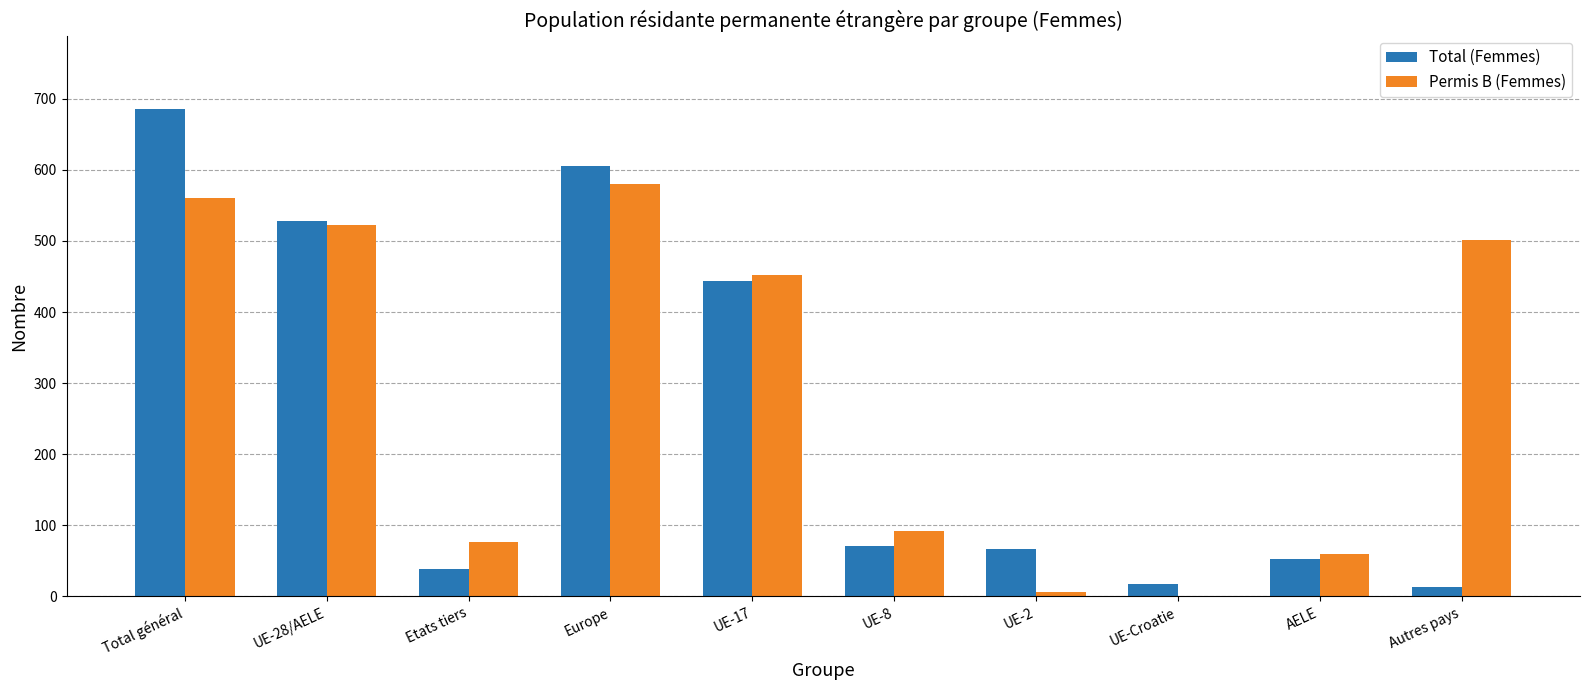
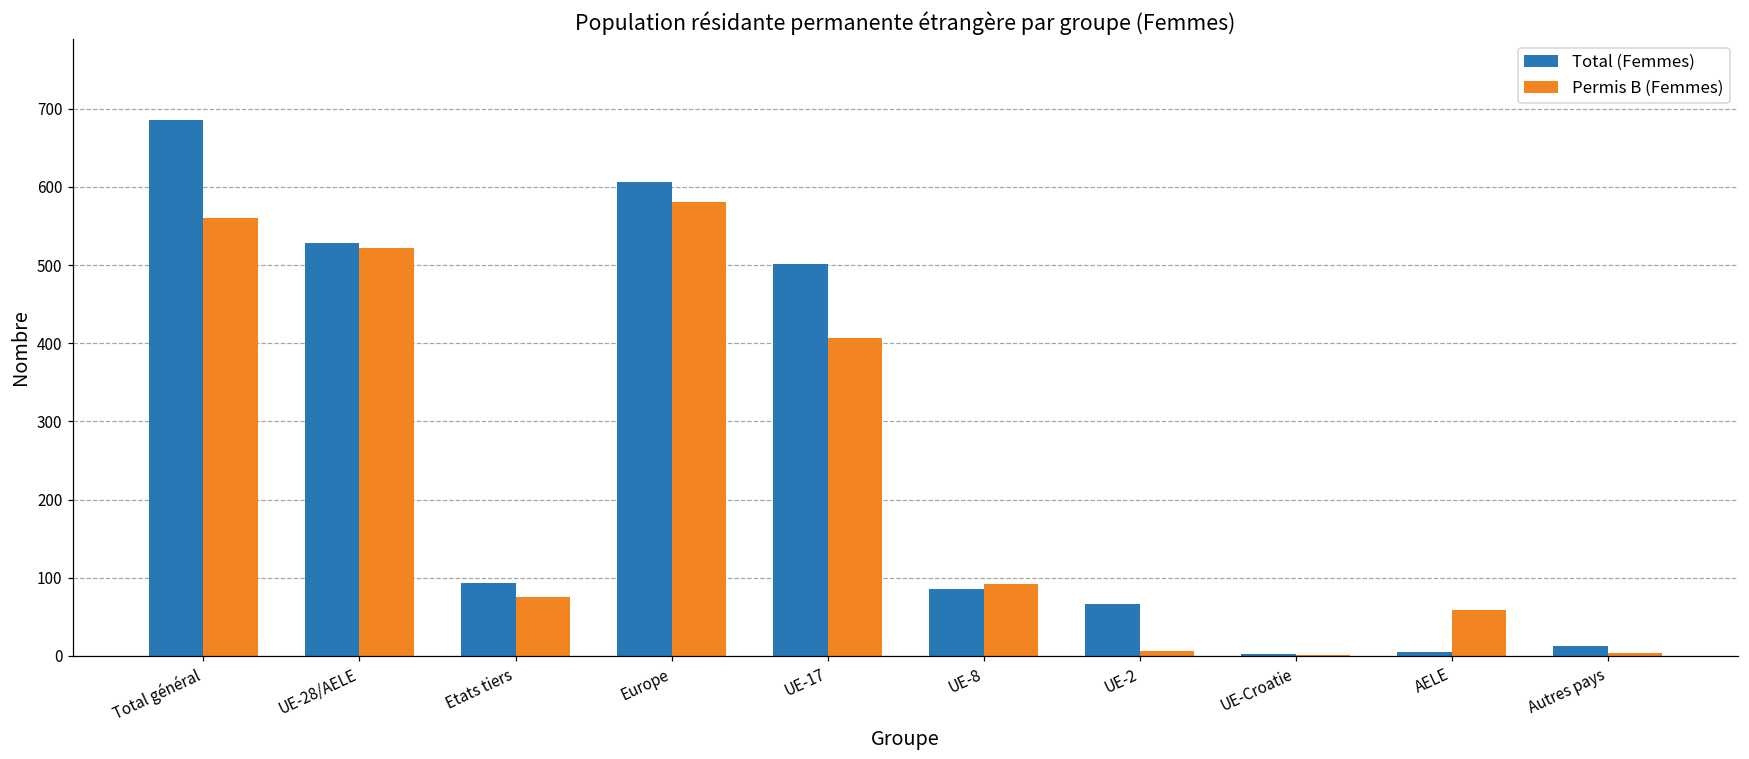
Total (Femmes), Etats tiers: 40 -> 90
Total (Femmes), UE-17: 440 -> 500
Permis B (Femmes), UE-17: 450 -> 410
Total (Femmes), UE-8: 70 -> 90
Total (Femmes), UE-Croatie: 20 -> 0
Total (Femmes), AELE: 50 -> 10
Permis B (Femmes), Autres pays: 500 -> 0
